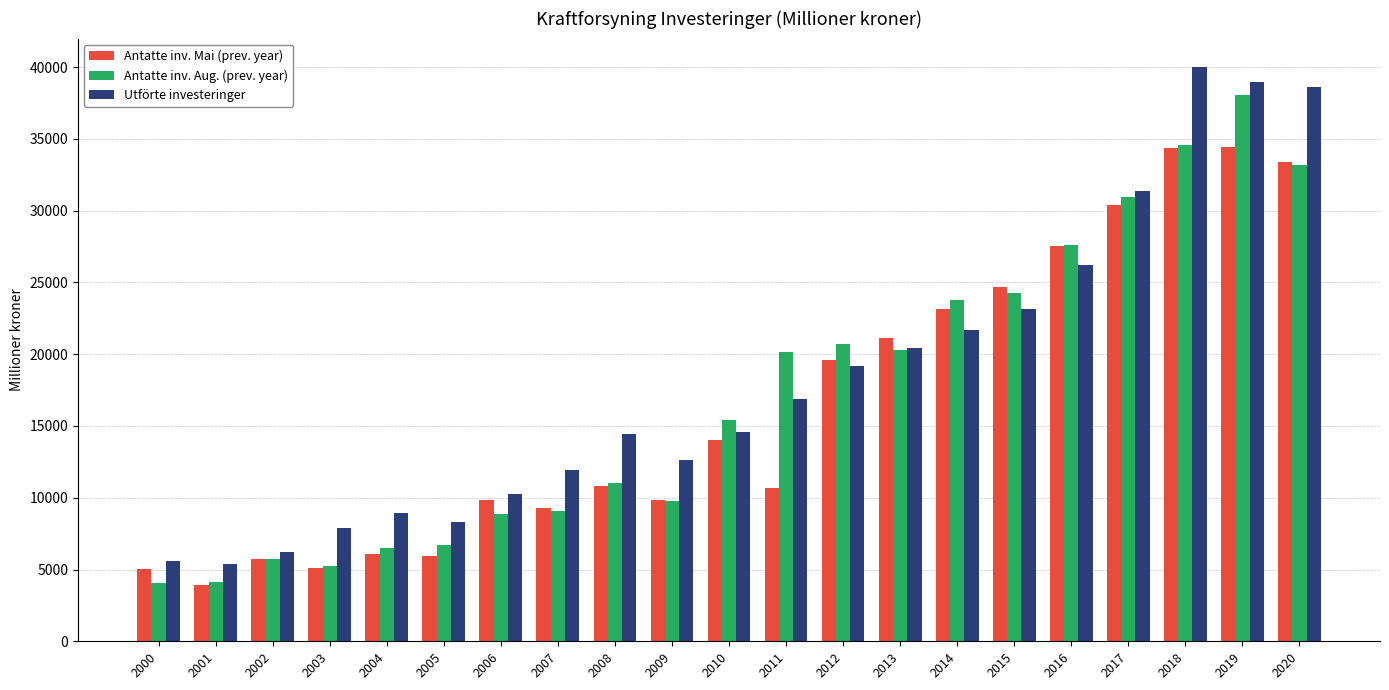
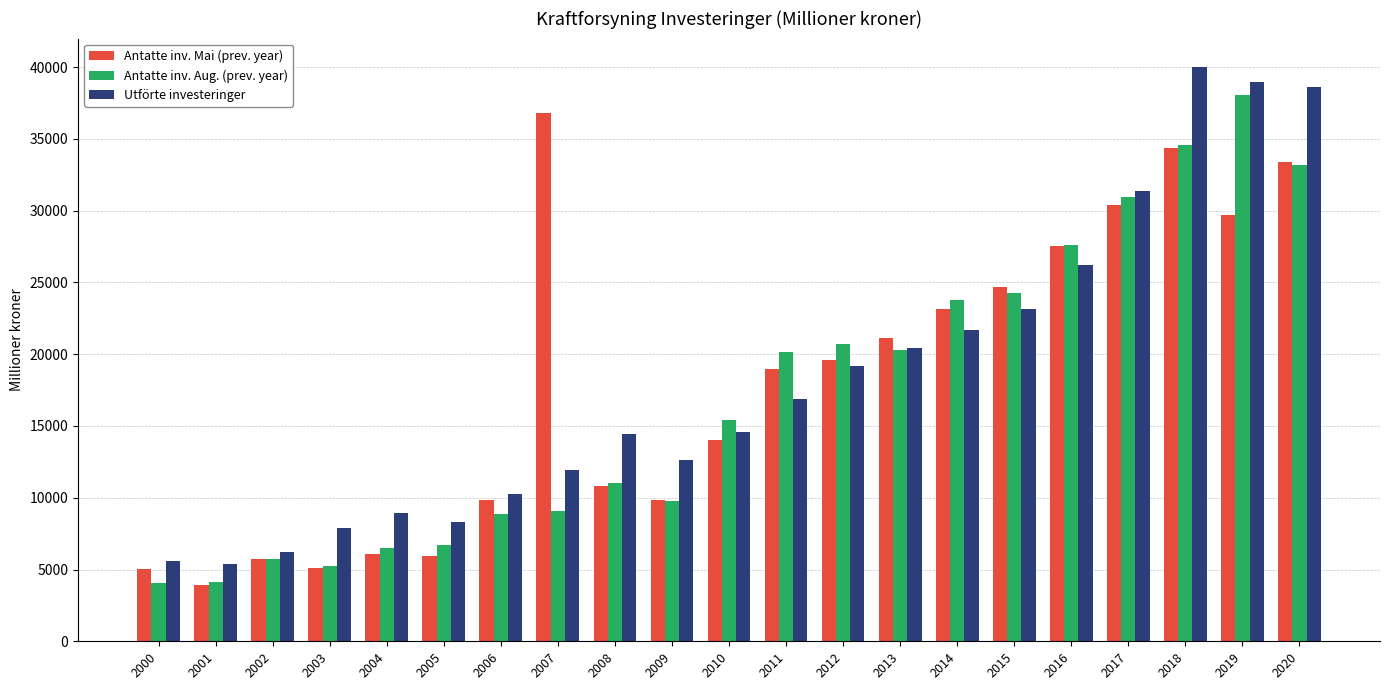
Antatte inv. Mai (prev. year), 2007: 9300 -> 36800
Antatte inv. Mai (prev. year), 2011: 10700 -> 19000
Antatte inv. Mai (prev. year), 2019: 34400 -> 29700
